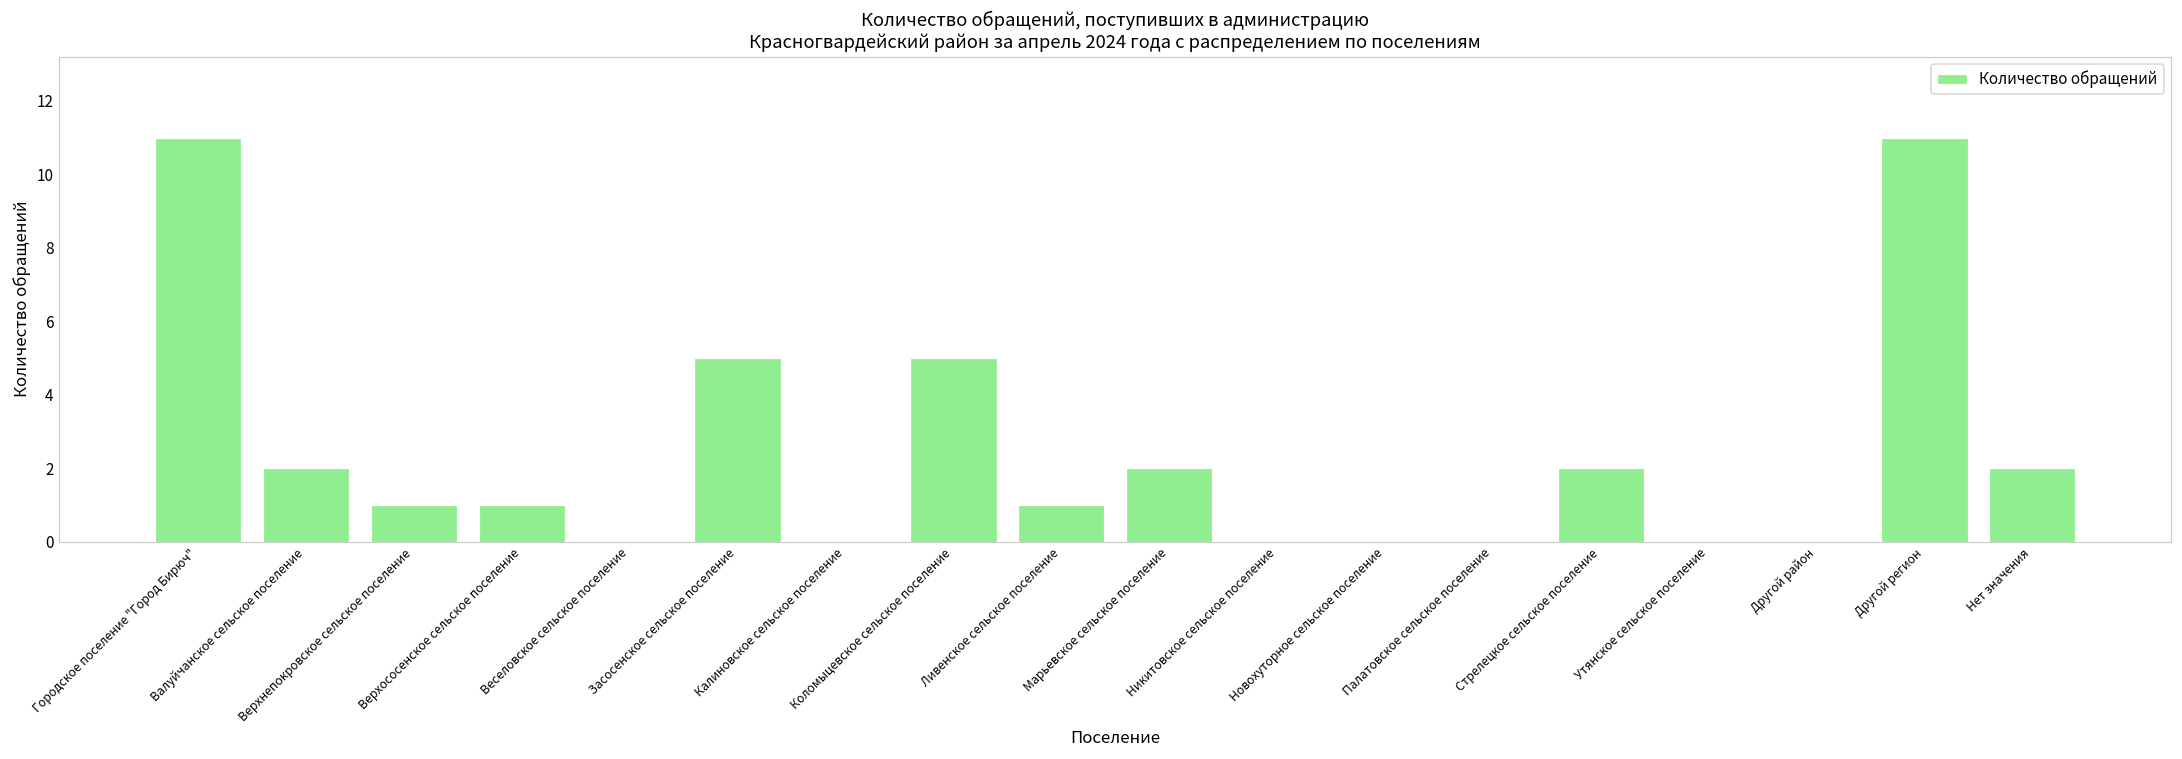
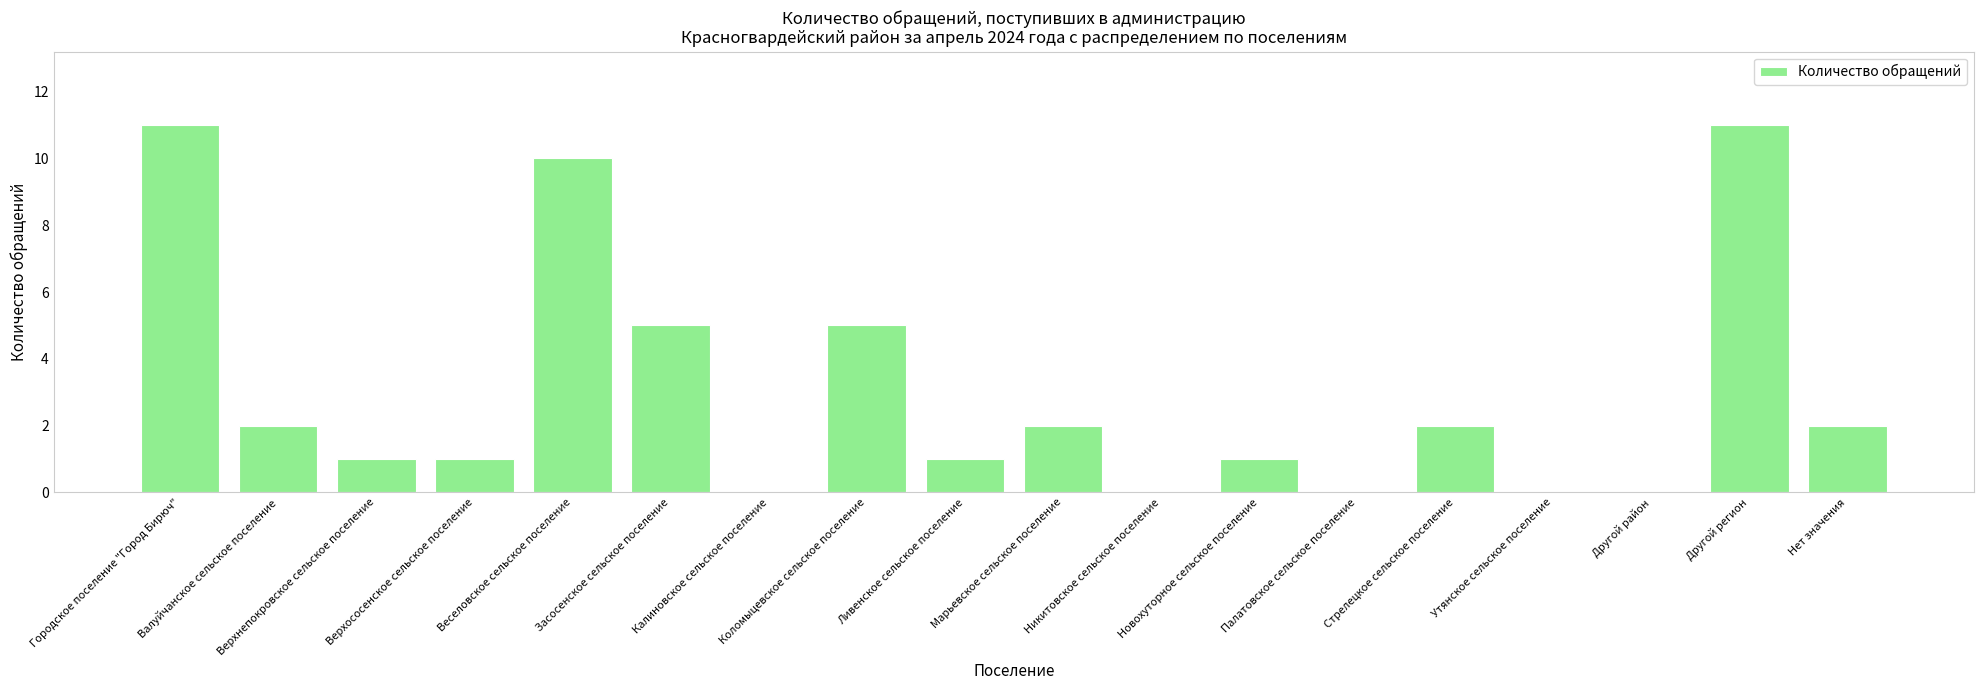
Веселовское сельское поселение: 0 -> 10
Новохуторное сельское поселение: 0 -> 1
